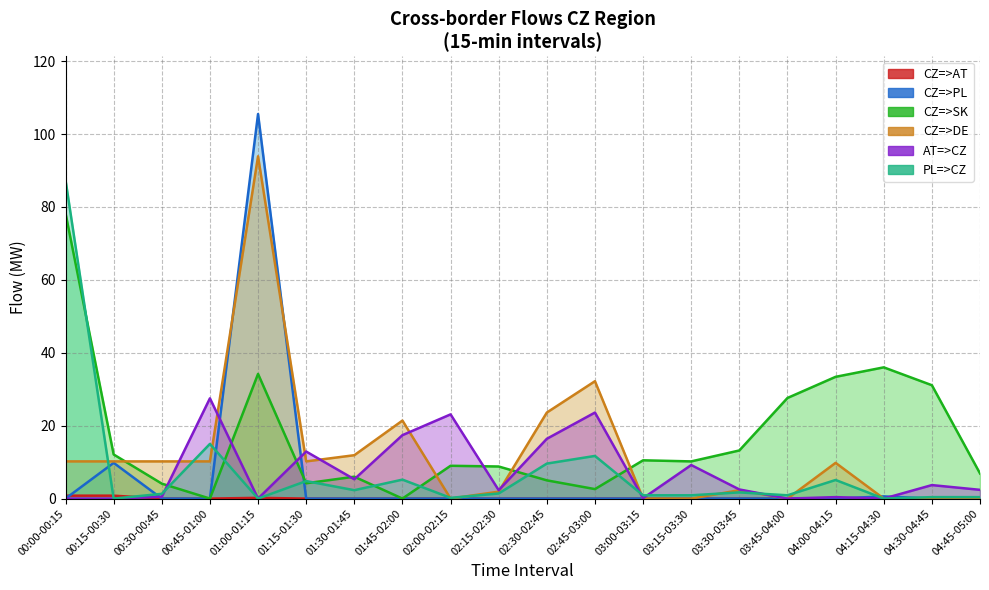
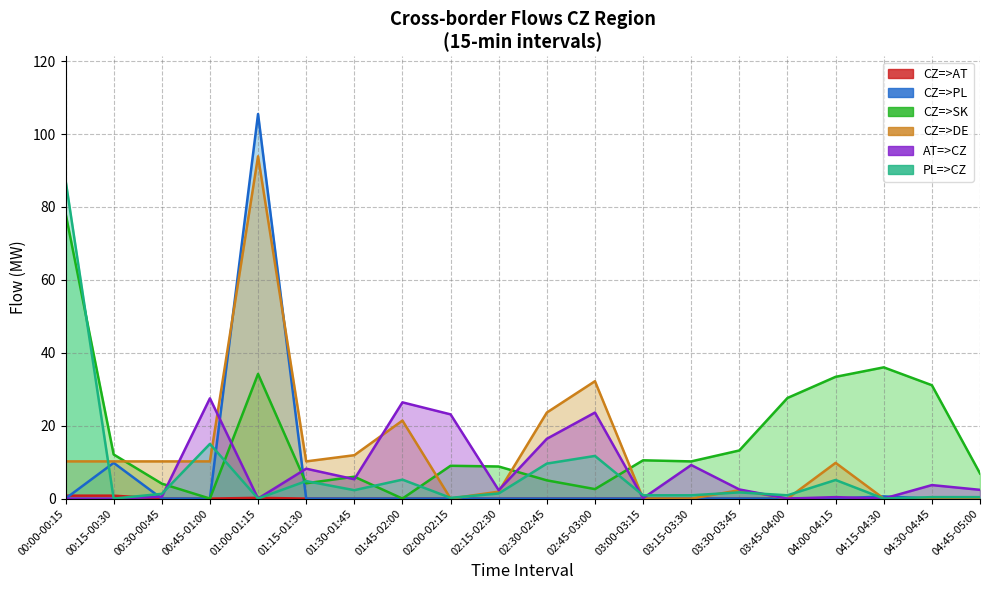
AT=>CZ, 01:15-01:30: 13 -> 8
AT=>CZ, 01:45-02:00: 17 -> 26
